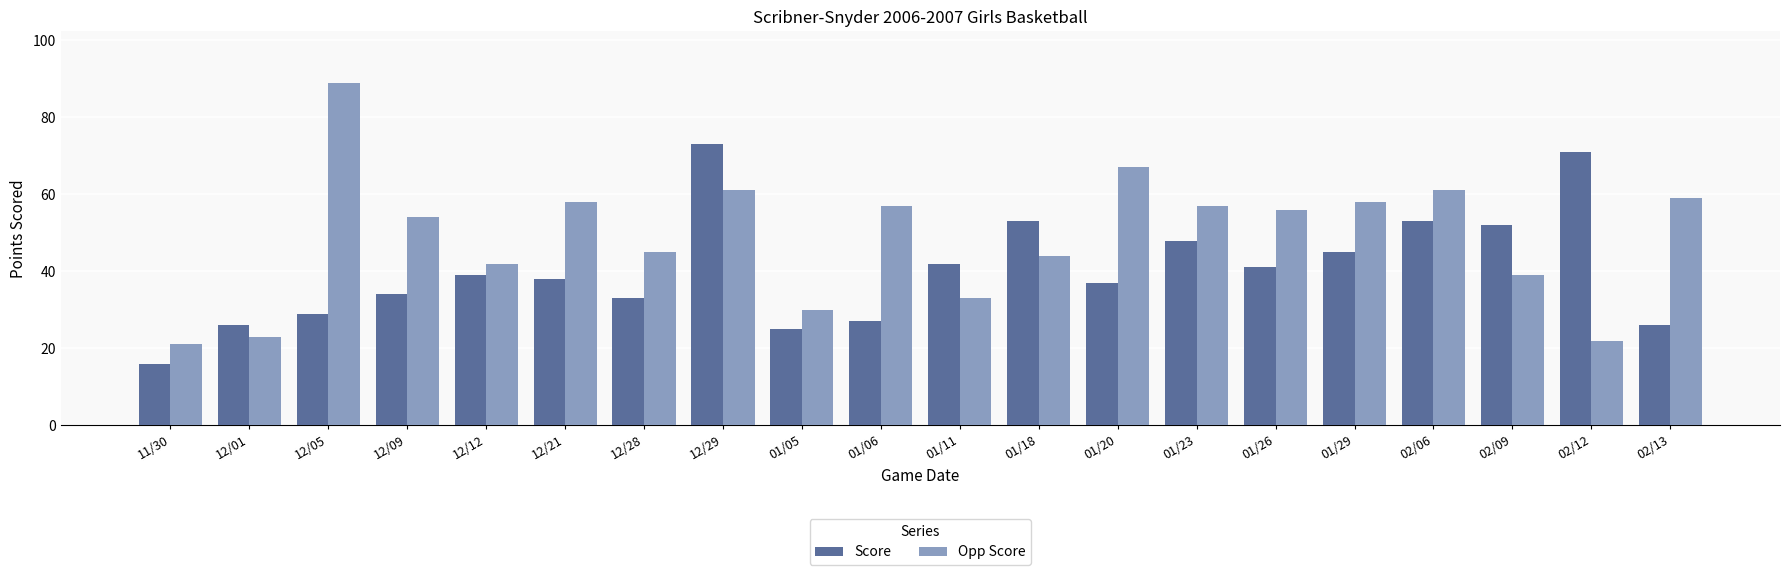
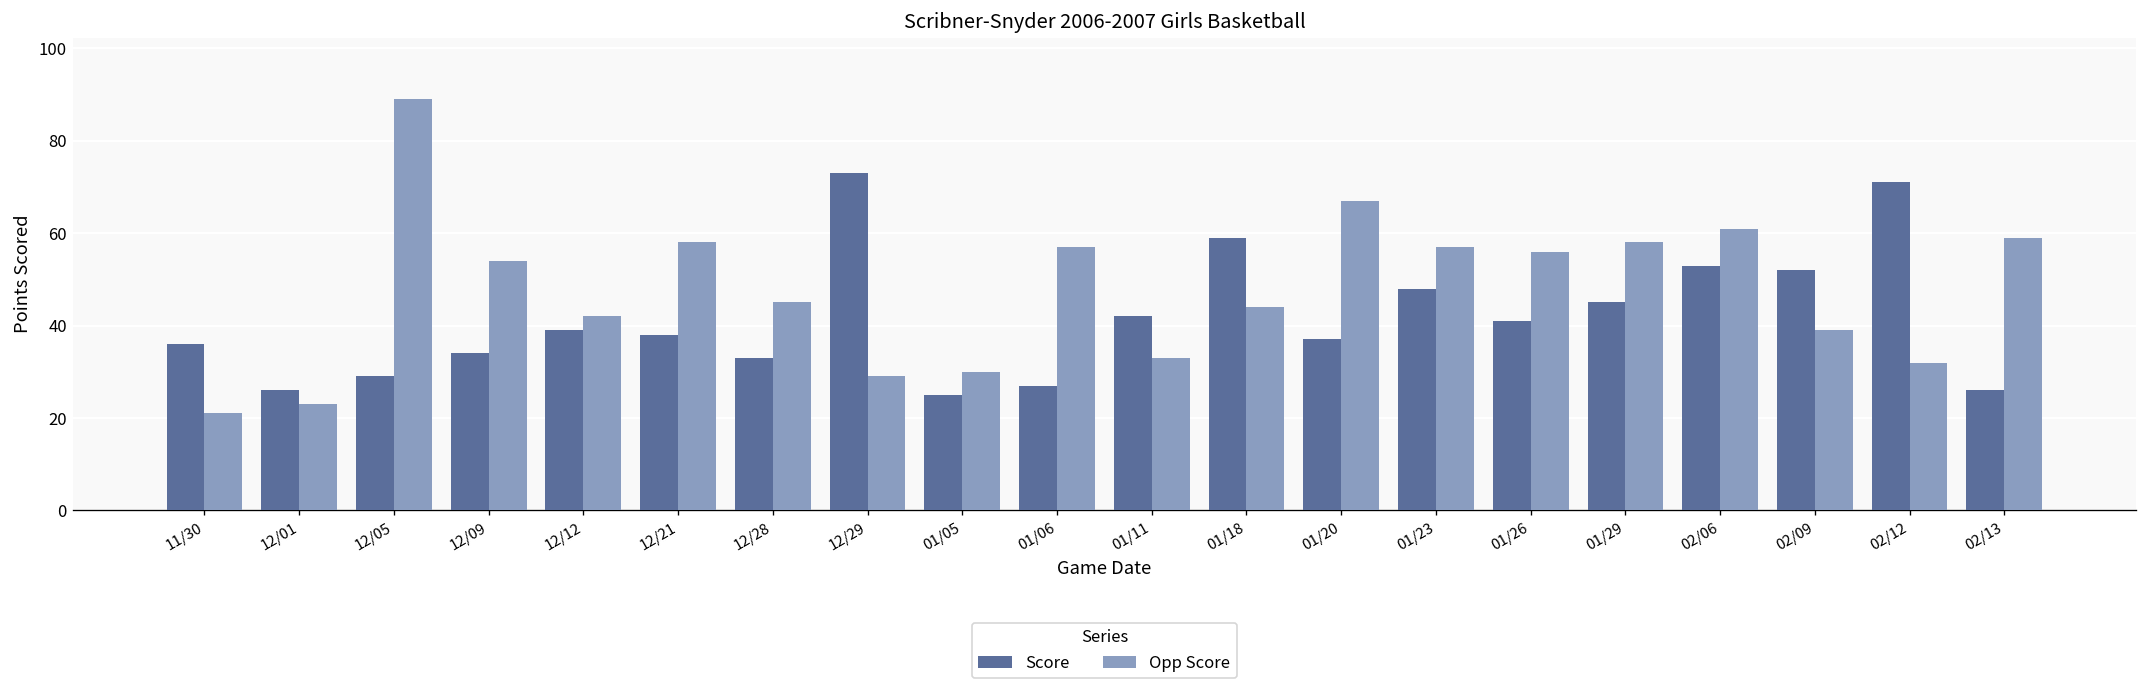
Score, 11/30: 16 -> 36
Opp Score, 12/29: 61 -> 29
Score, 01/18: 53 -> 59
Opp Score, 02/12: 22 -> 32
